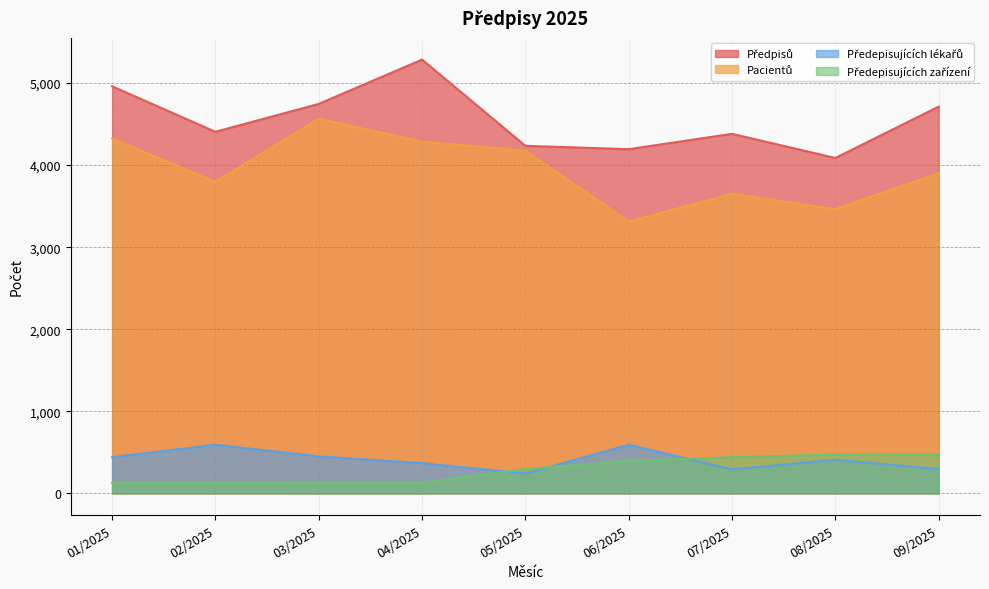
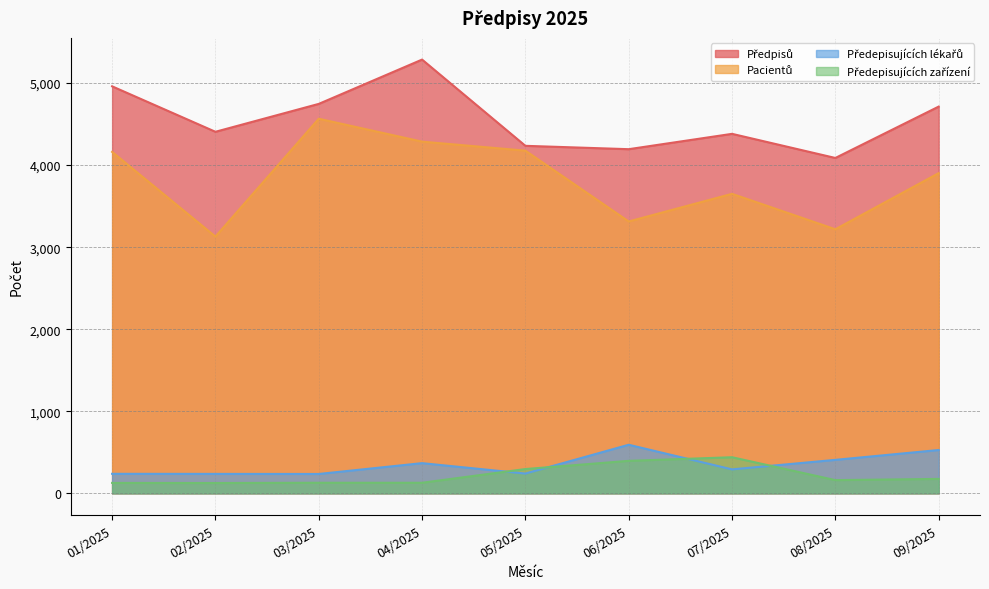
Pacientů, 01/2025: 4,300 -> 4,200
Předepisujících lékařů, 01/2025: 400 -> 200
Pacientů, 02/2025: 3,800 -> 3,100
Předepisujících lékařů, 02/2025: 600 -> 200
Předepisujících lékařů, 03/2025: 500 -> 200
Pacientů, 08/2025: 3,500 -> 3,200
Předepisujících zařízení, 08/2025: 500 -> 200
Předepisujících lékařů, 09/2025: 300 -> 500
Předepisujících zařízení, 09/2025: 500 -> 200
